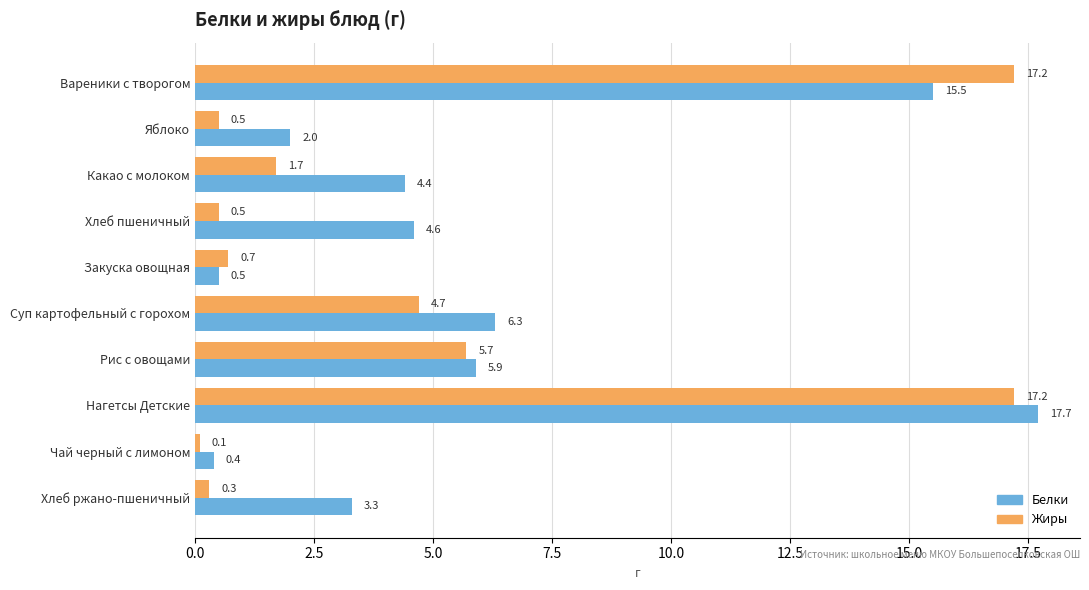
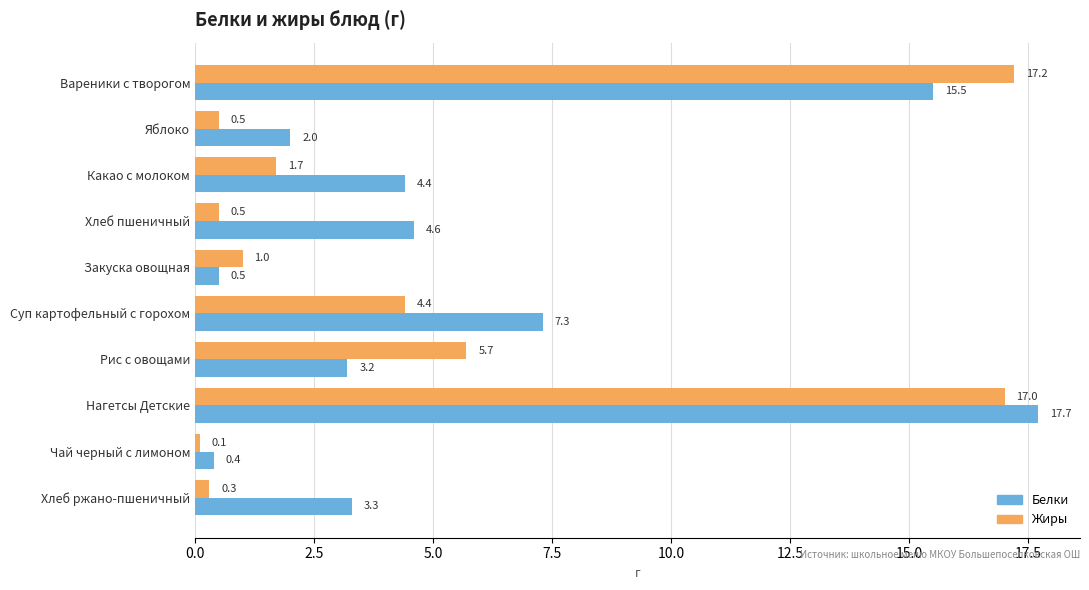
Жиры, Закуска овощная: 0.7 -> 1.0
Жиры, Суп картофельный с горохом: 4.7 -> 4.4
Белки, Суп картофельный с горохом: 6.3 -> 7.3
Белки, Рис с овощами: 5.9 -> 3.2
Жиры, Нагетсы Детские: 17.2 -> 17.0
